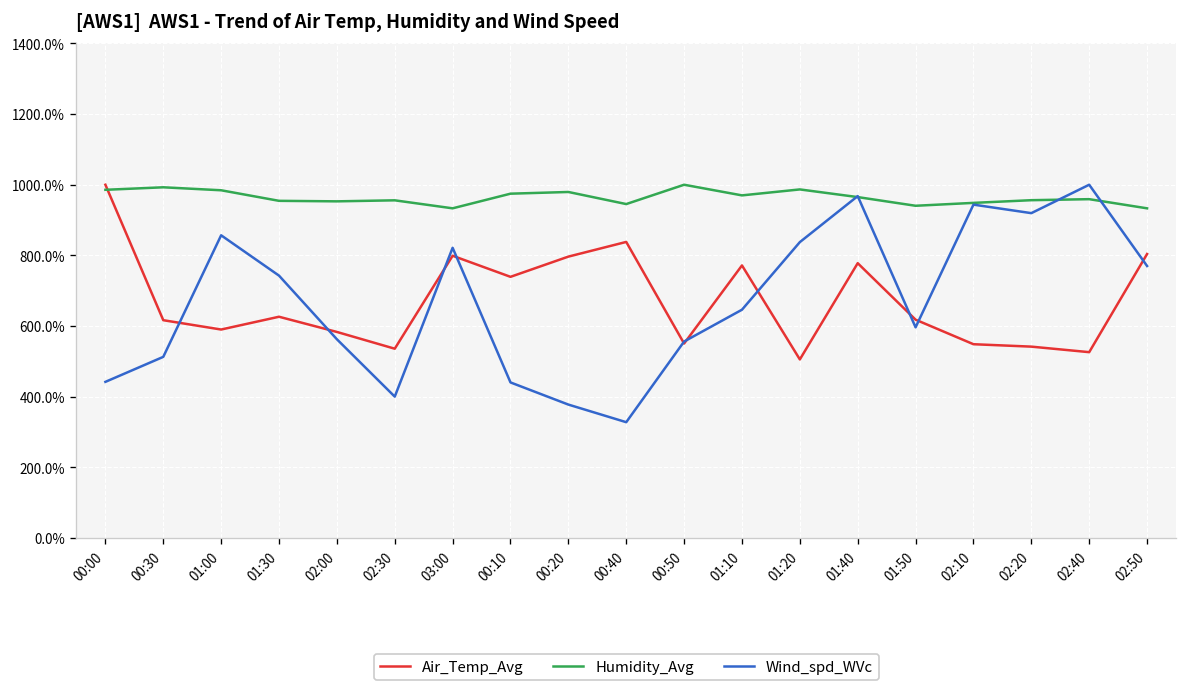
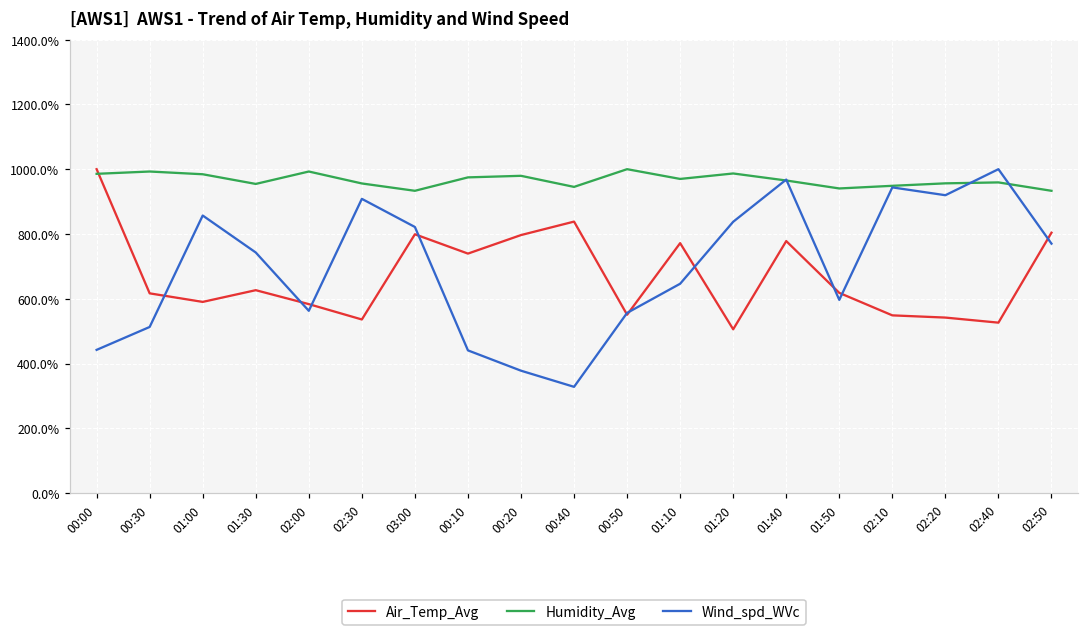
Humidity_Avg, 02:00: 950% -> 990%
Wind_spd_WVc, 02:30: 400% -> 910%
